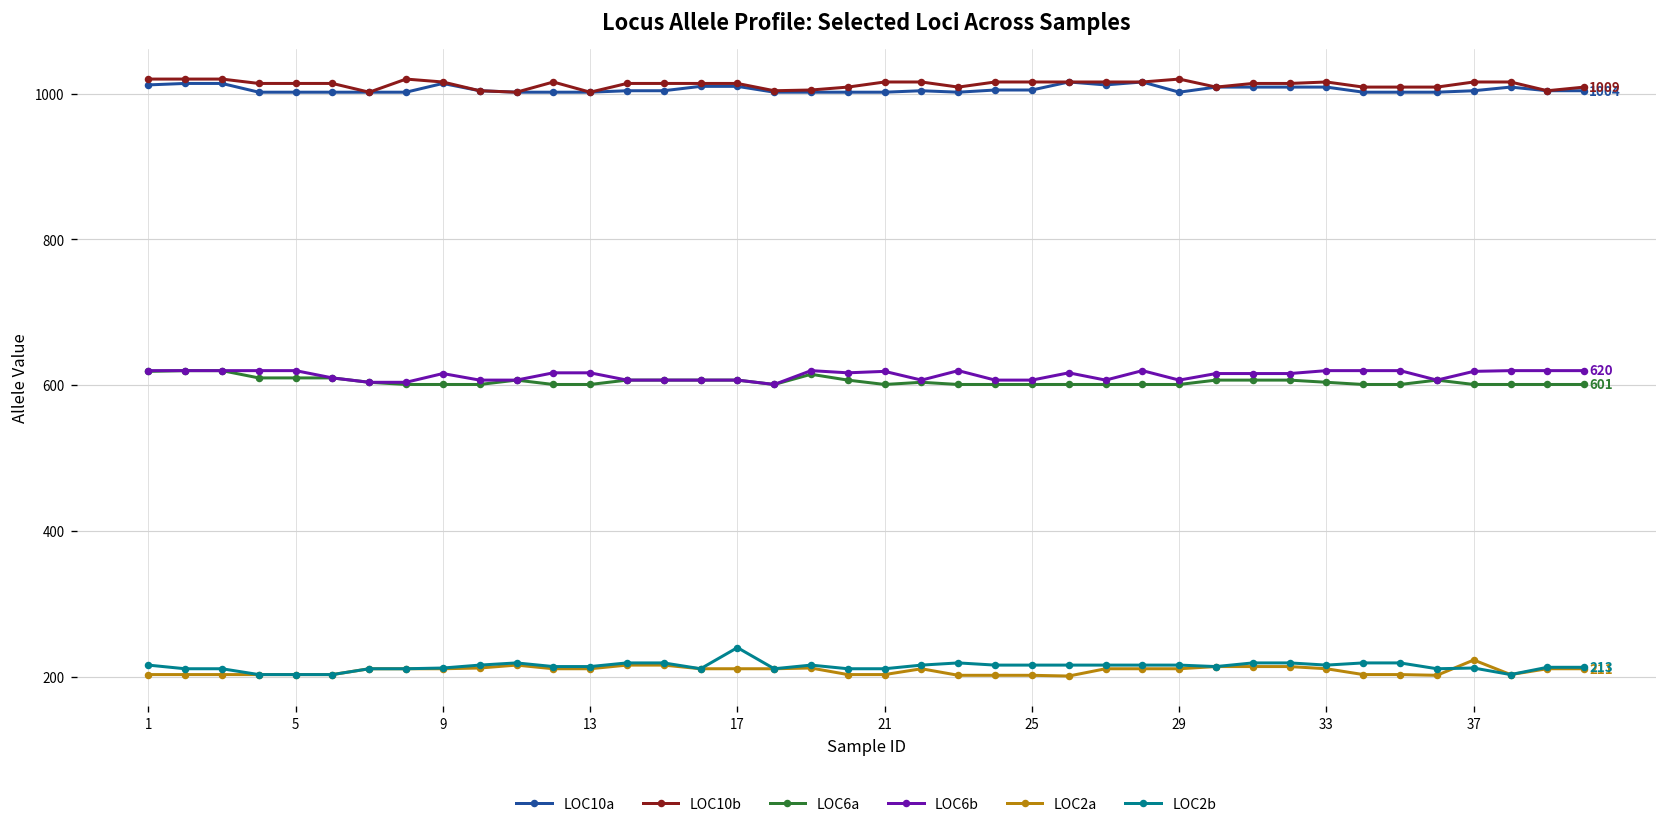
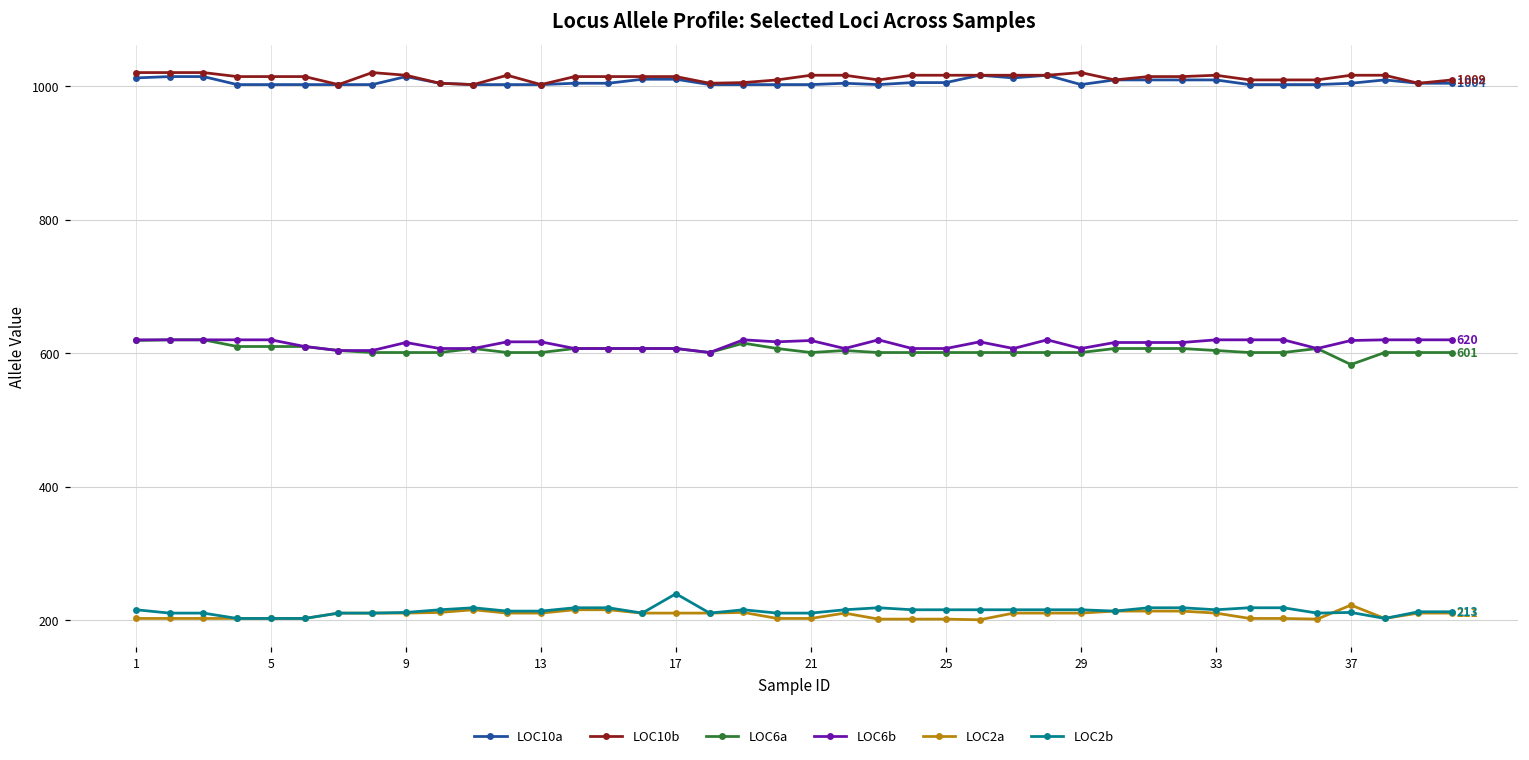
LOC6a, 37: 600 -> 580
